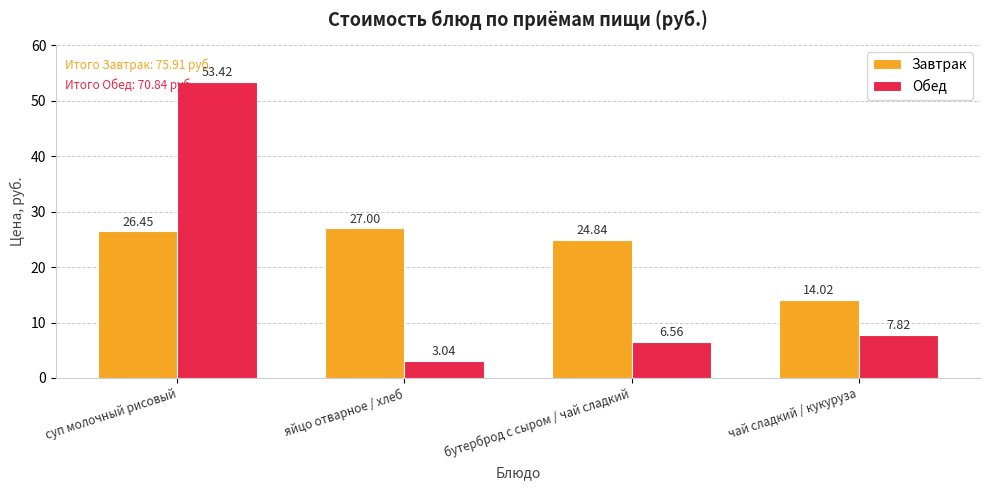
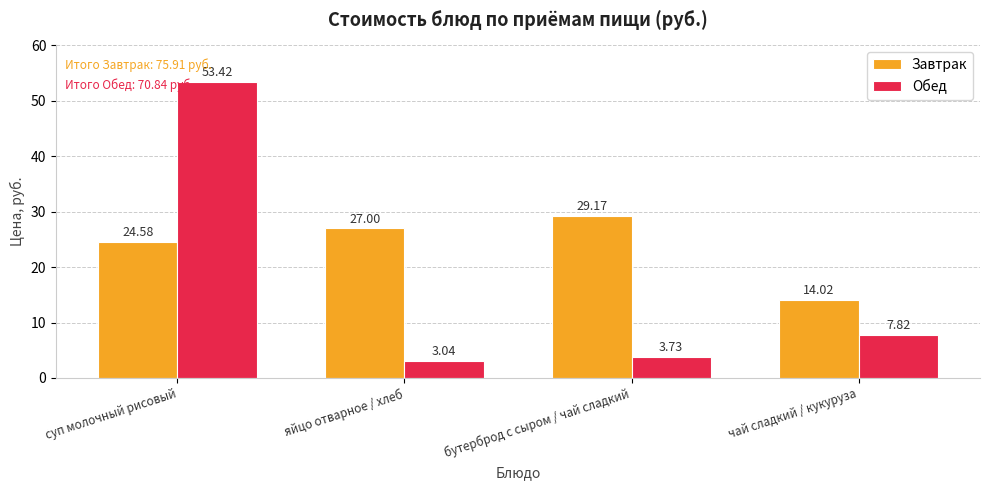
Завтрак, суп молочный рисовый: 26.45 -> 24.58
Завтрак, бутерброд с сыром / чай сладкий: 24.84 -> 29.17
Обед, бутерброд с сыром / чай сладкий: 6.56 -> 3.73
